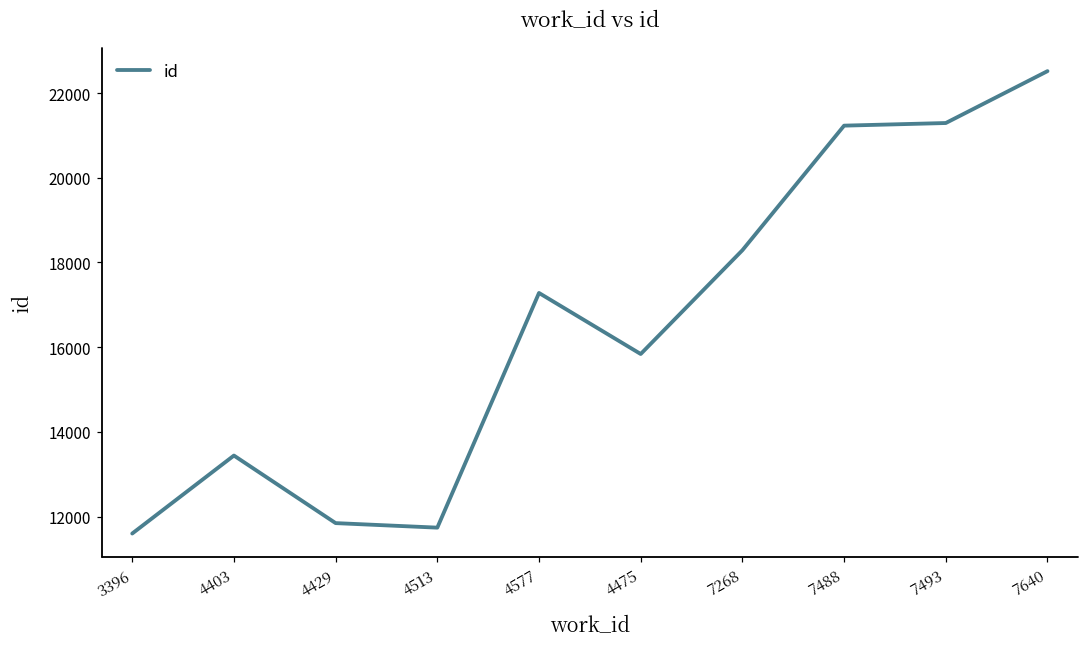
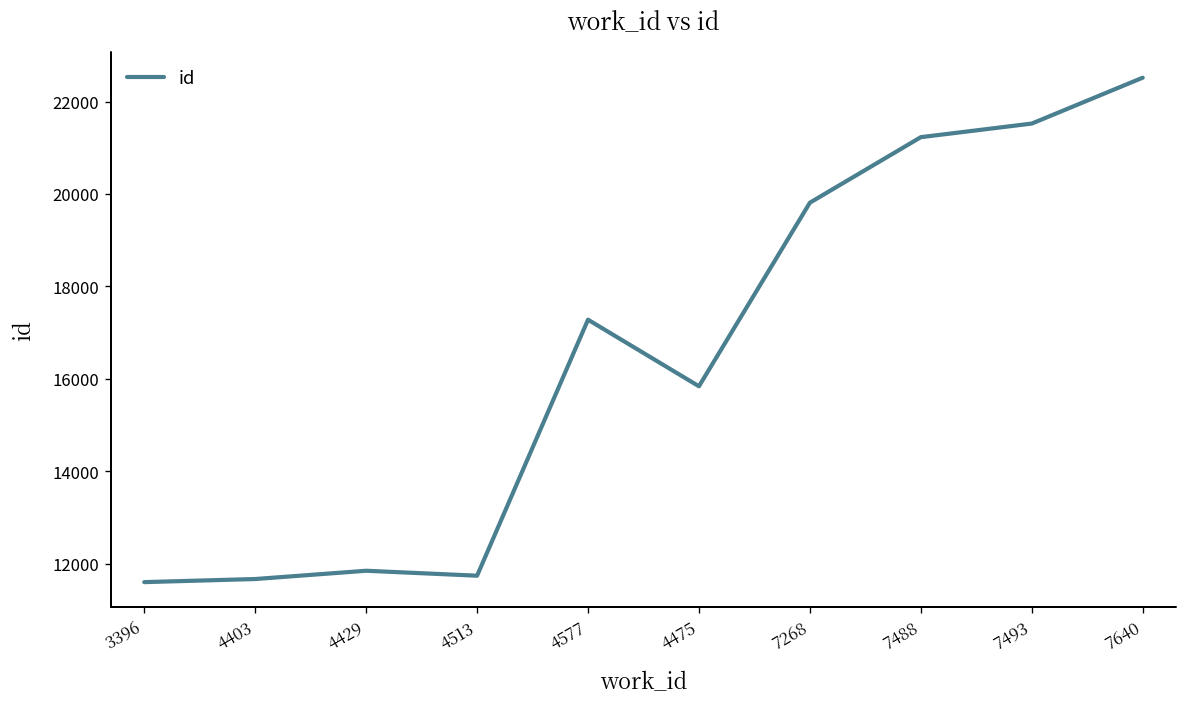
4403: 13400 -> 11700
7268: 18300 -> 19800
7493: 21300 -> 21500
